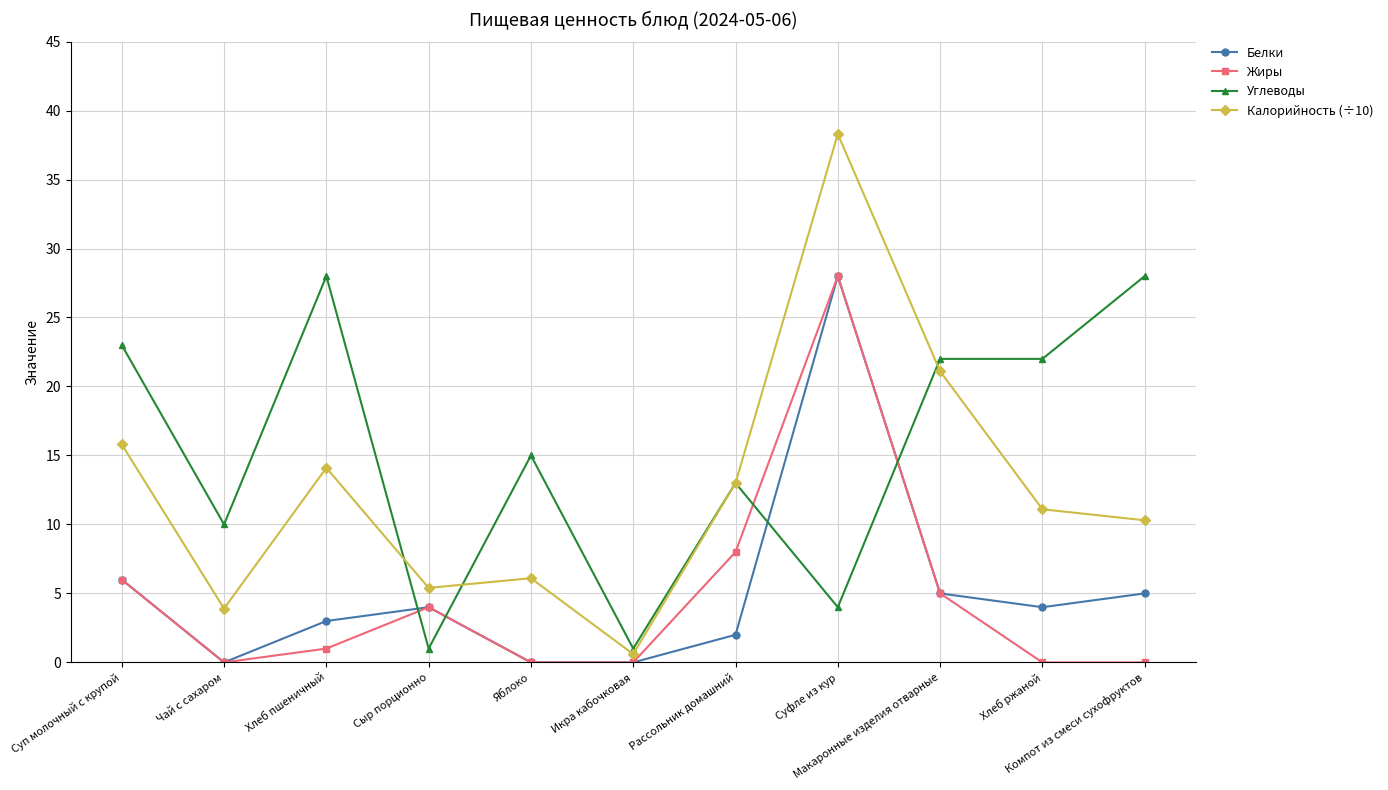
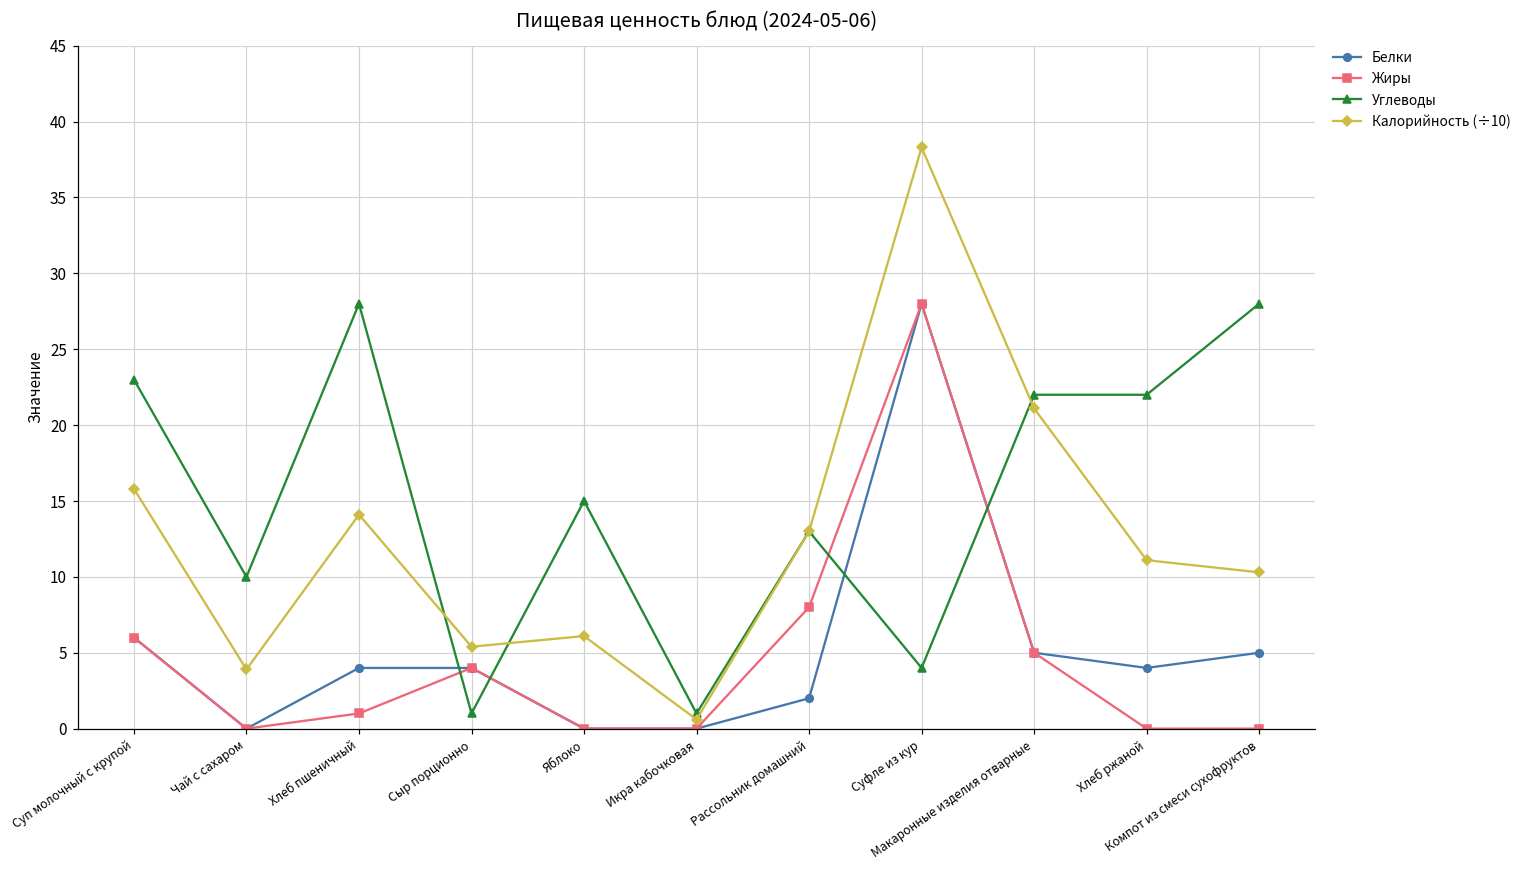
Белки, Хлеб пшеничный: 3 -> 4
